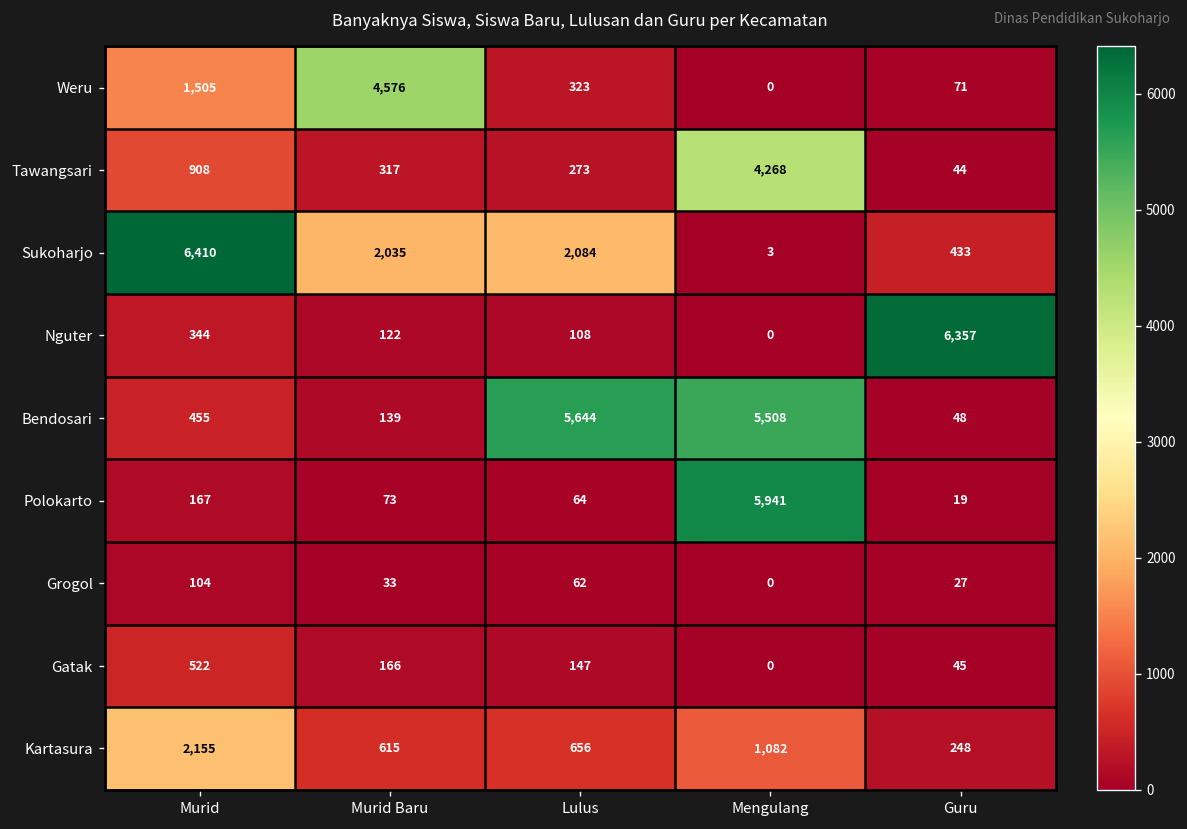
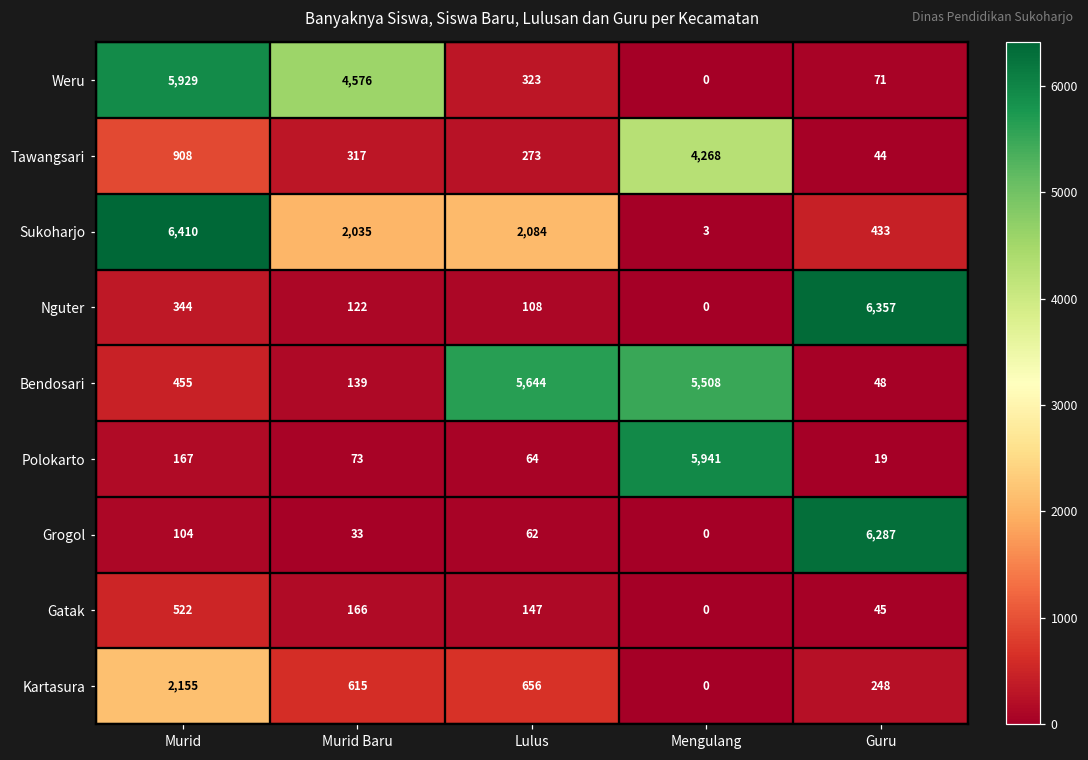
Weru, Murid: 1,505 -> 5,929
Grogol, Guru: 27 -> 6,287
Kartasura, Mengulang: 1,082 -> 0
